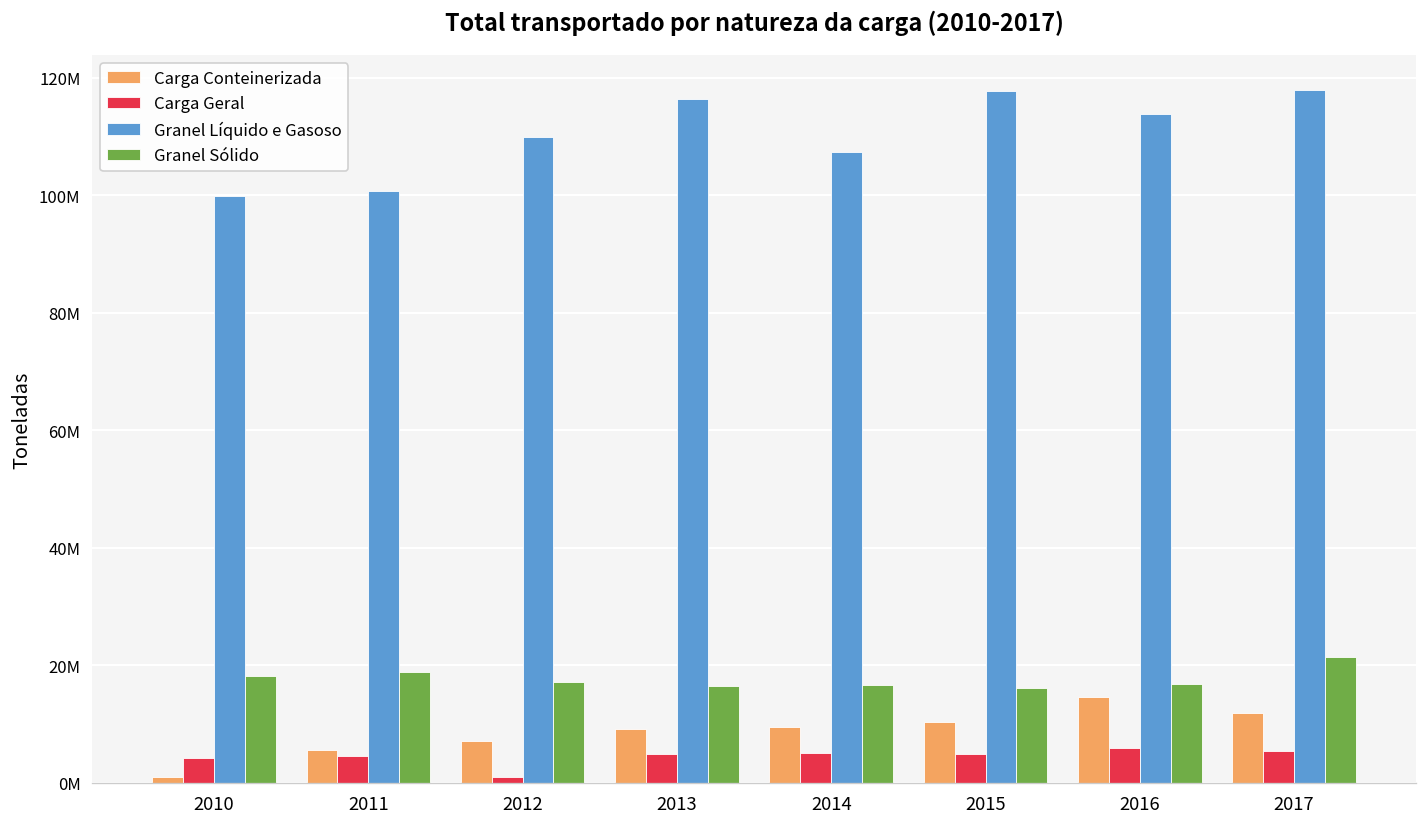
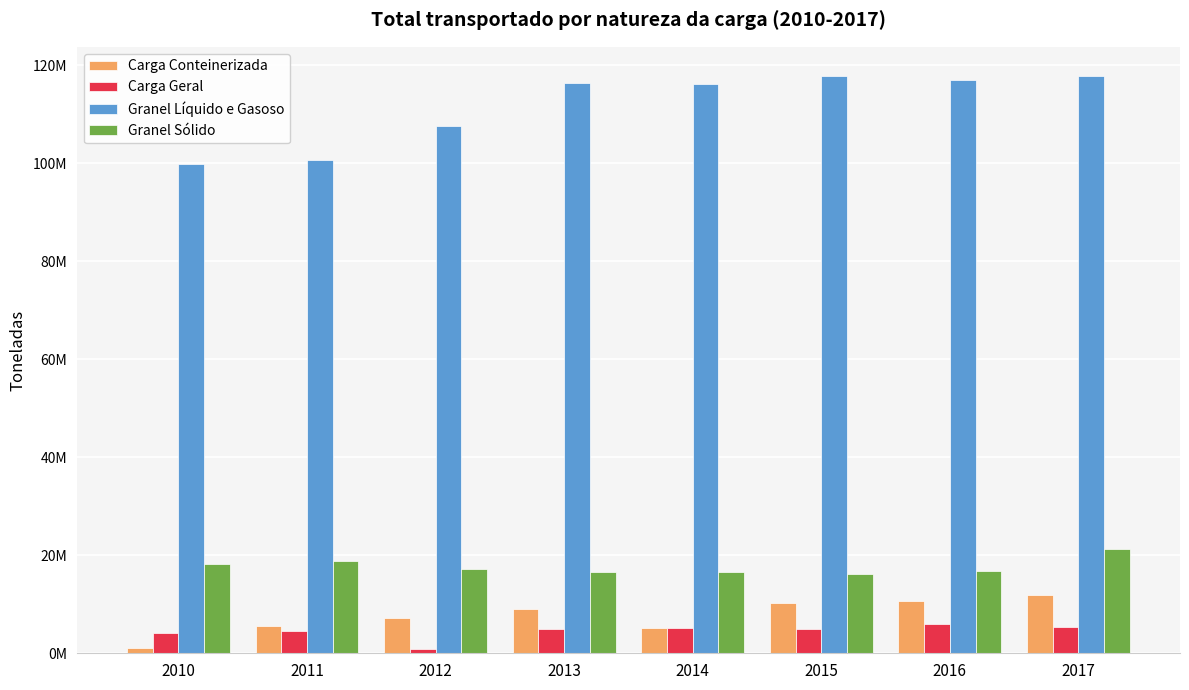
Granel Líquido e Gasoso, 2012: 110000000 -> 108000000
Carga Conteinerizada, 2014: 10000000 -> 5000000
Granel Líquido e Gasoso, 2014: 107000000 -> 116000000
Carga Conteinerizada, 2016: 15000000 -> 11000000
Granel Líquido e Gasoso, 2016: 114000000 -> 117000000
